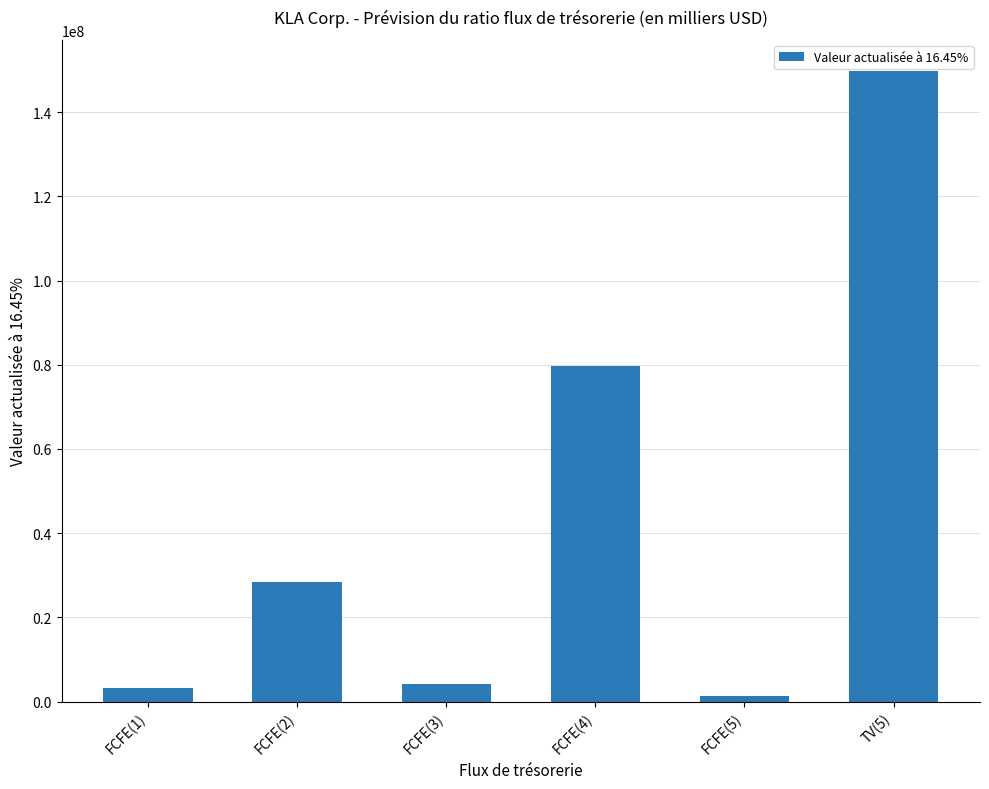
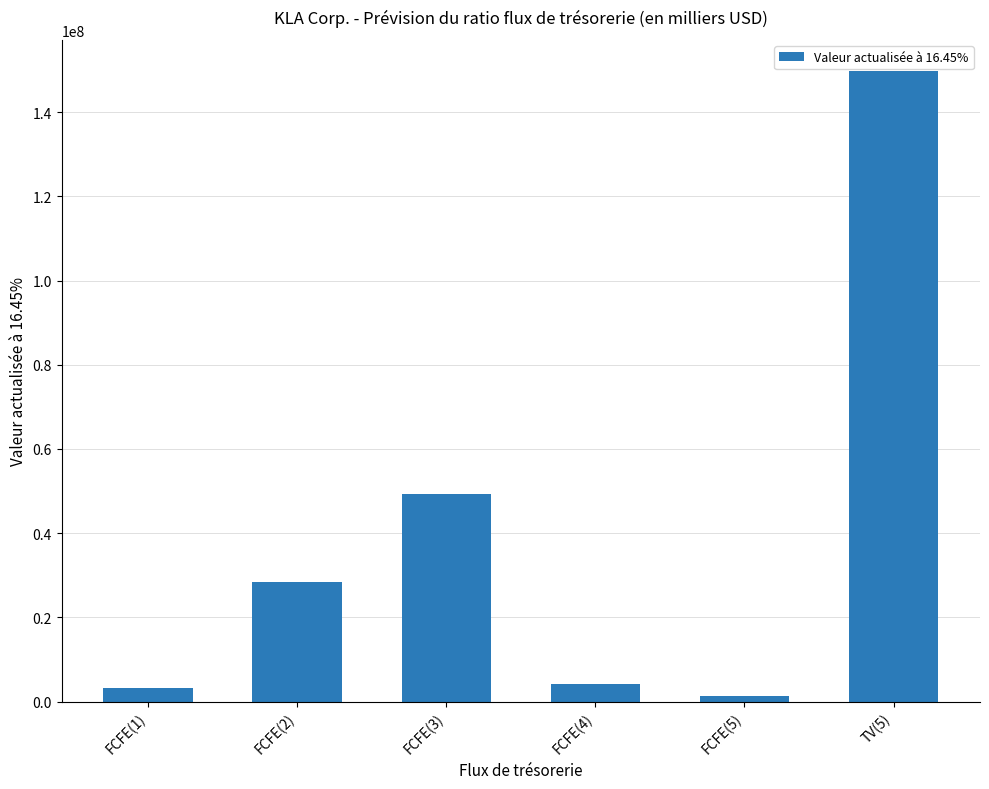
FCFE(3): 4000000 -> 49000000
FCFE(4): 80000000 -> 4000000
